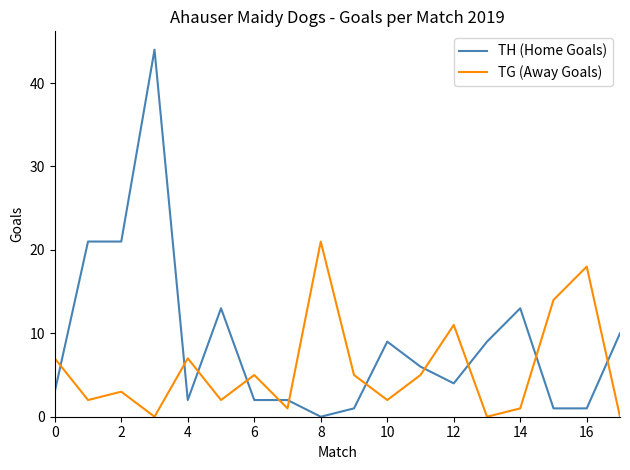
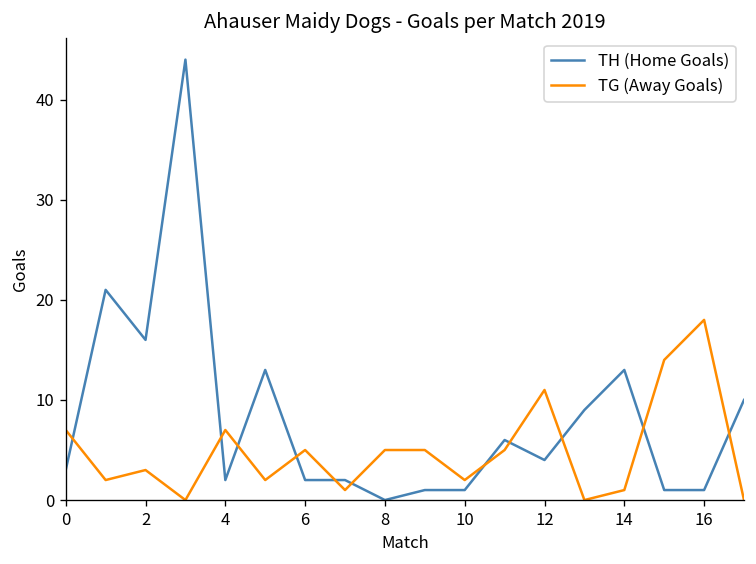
TH (Home Goals), 2: 21 -> 16
TG (Away Goals), 8: 21 -> 5
TH (Home Goals), 10: 9 -> 1
